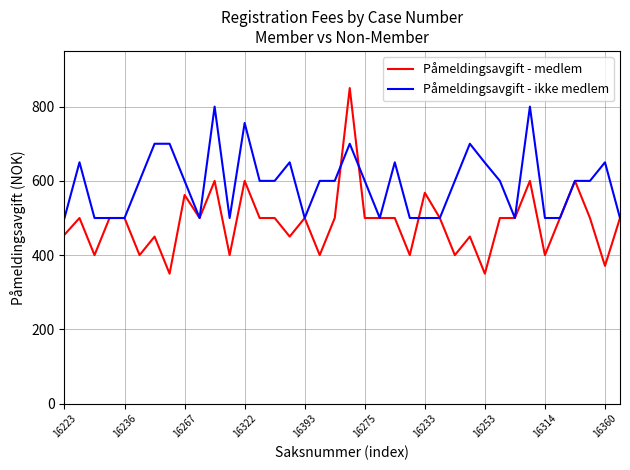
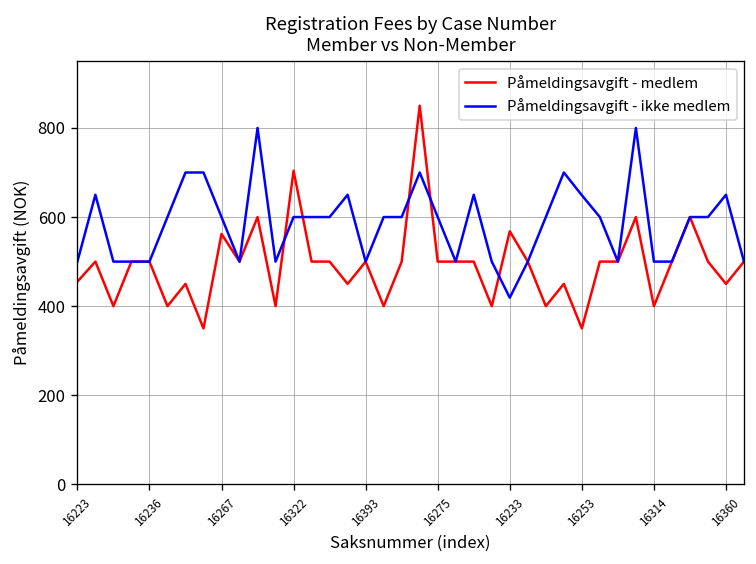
Påmeldingsavgift - medlem, 16322: 600 -> 700
Påmeldingsavgift - ikke medlem, 16322: 760 -> 600
Påmeldingsavgift - ikke medlem, 16233: 500 -> 420
Påmeldingsavgift - medlem, 16360: 370 -> 450
